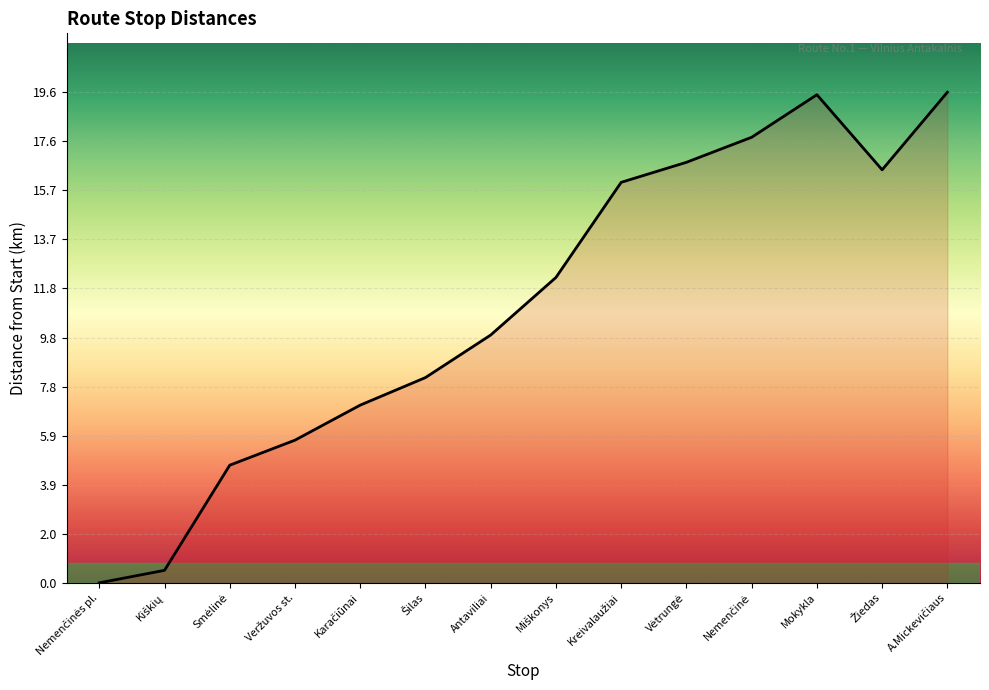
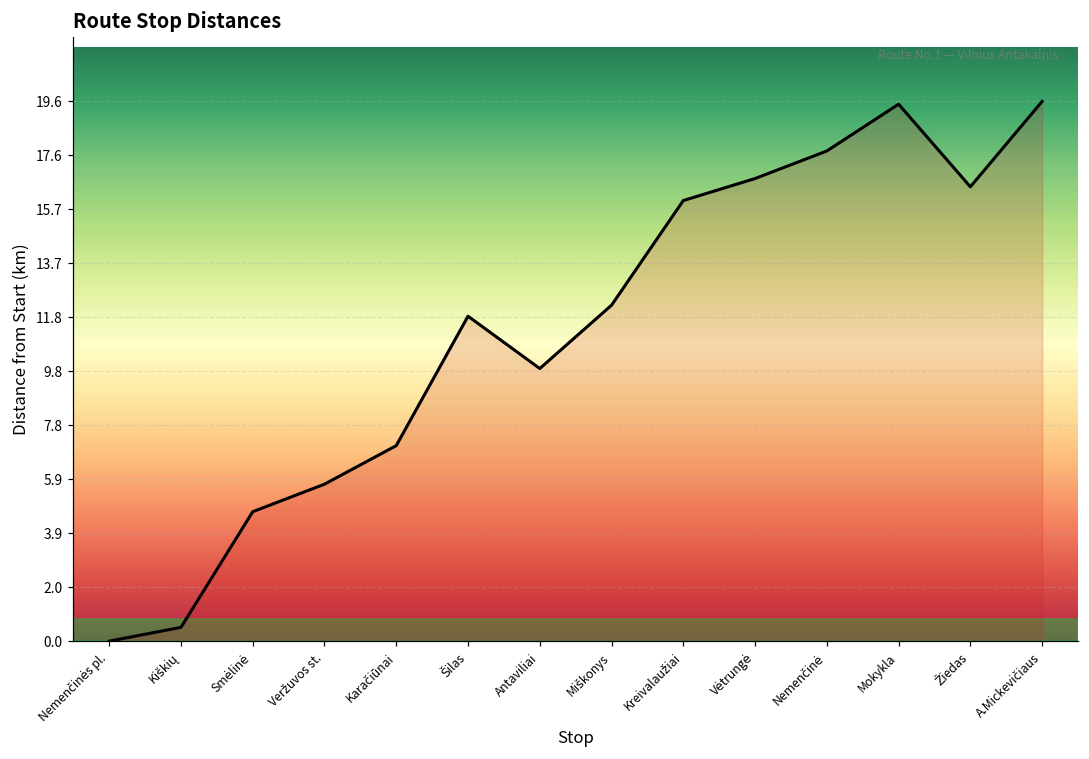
Šilas: 8.2 -> 11.8
